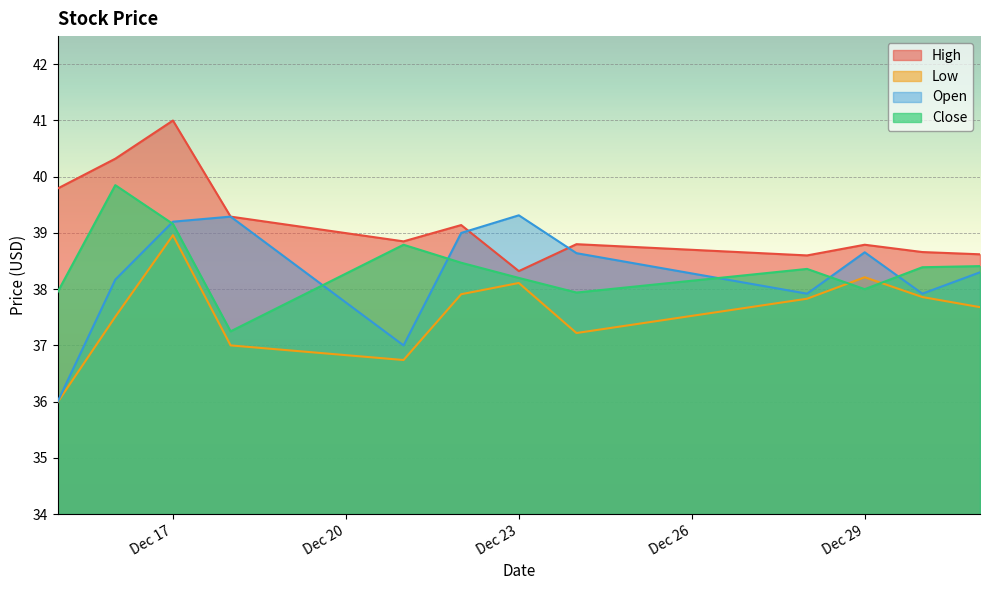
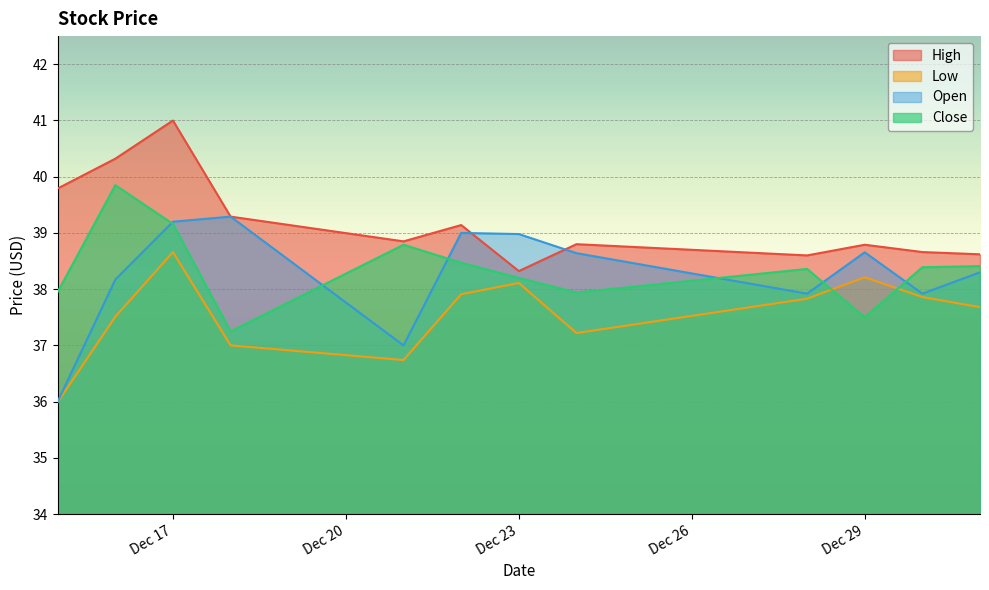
Low, Dec 17: 39.0 -> 38.7
Open, Dec 23: 39.3 -> 39.0
Close, Dec 29: 38.0 -> 37.5
